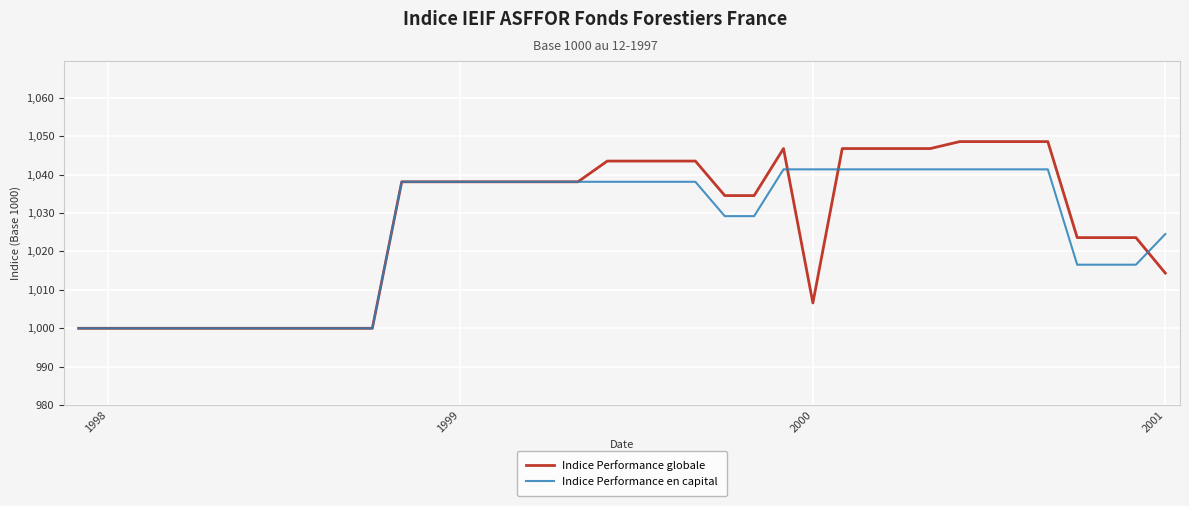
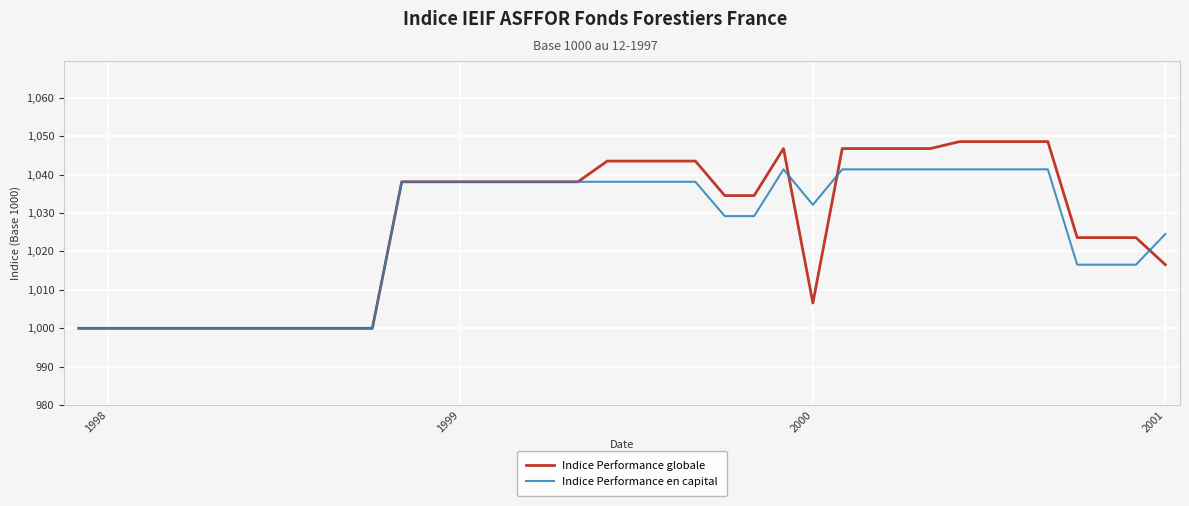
Indice Performance en capital, 2000: 1,041 -> 1,032
Indice Performance globale, 2001: 1,014 -> 1,017
